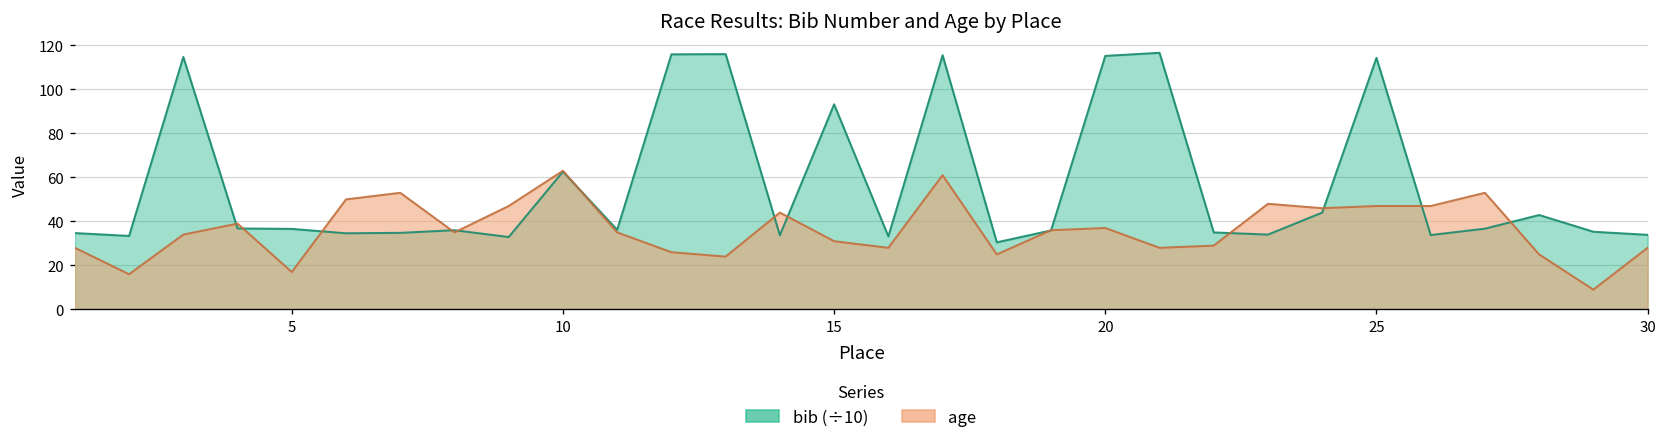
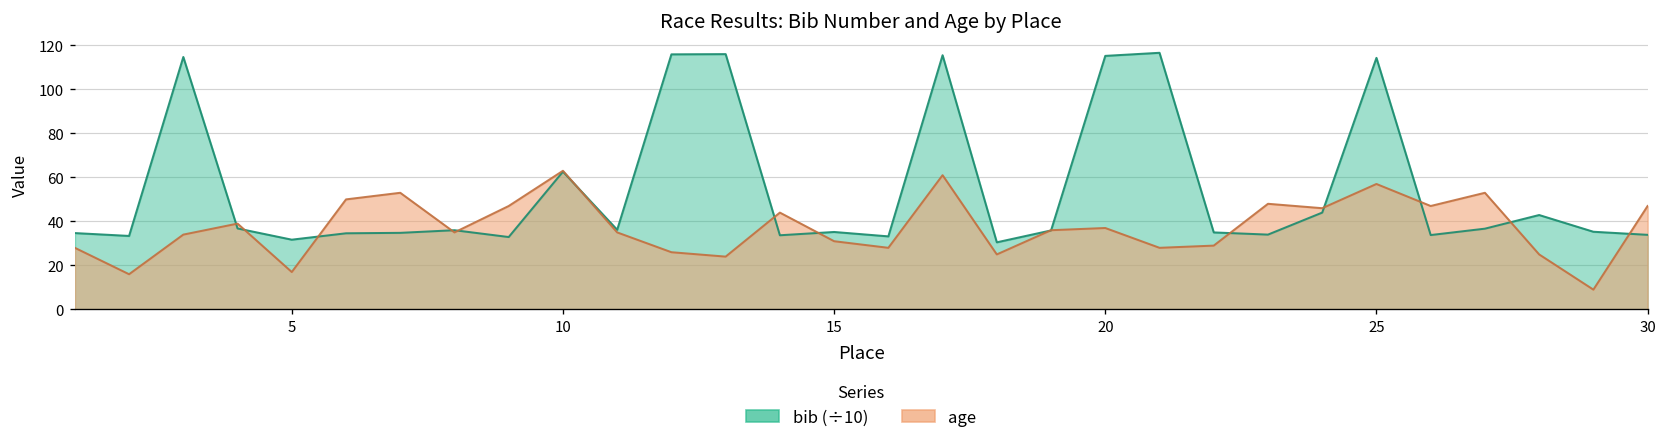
bib (÷10), 5: 37 -> 32
bib (÷10), 15: 93 -> 35
age, 25: 47 -> 57
age, 30: 28 -> 47
